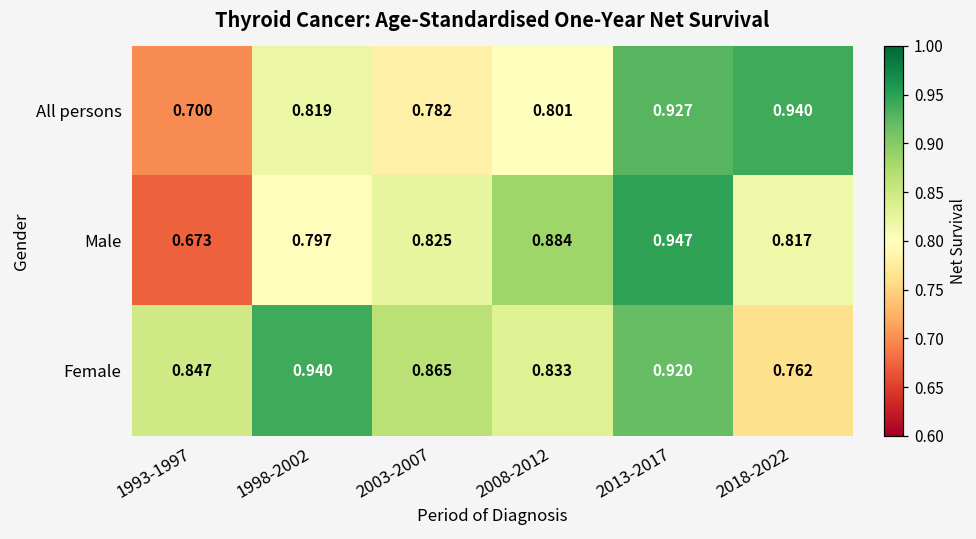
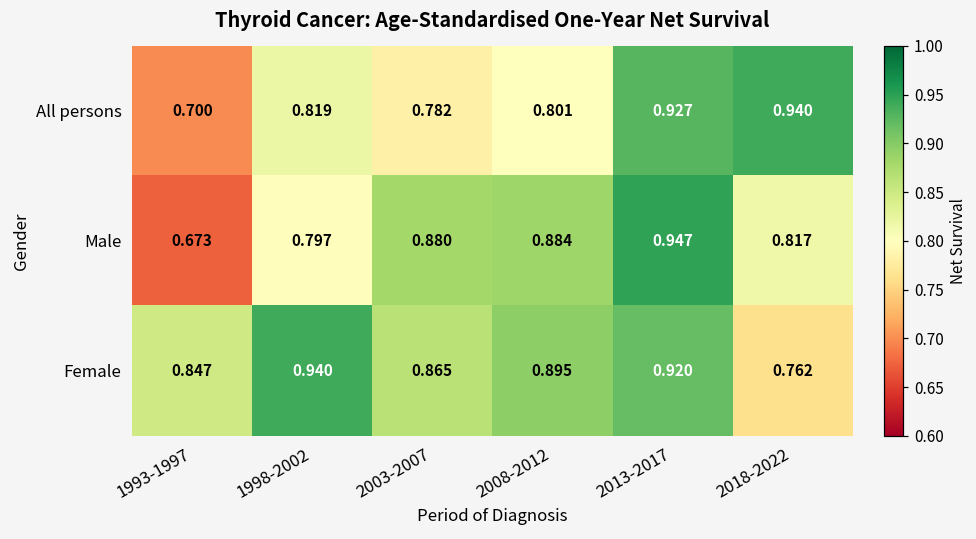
Male, 2003-2007: 0.825 -> 0.880
Female, 2008-2012: 0.833 -> 0.895
